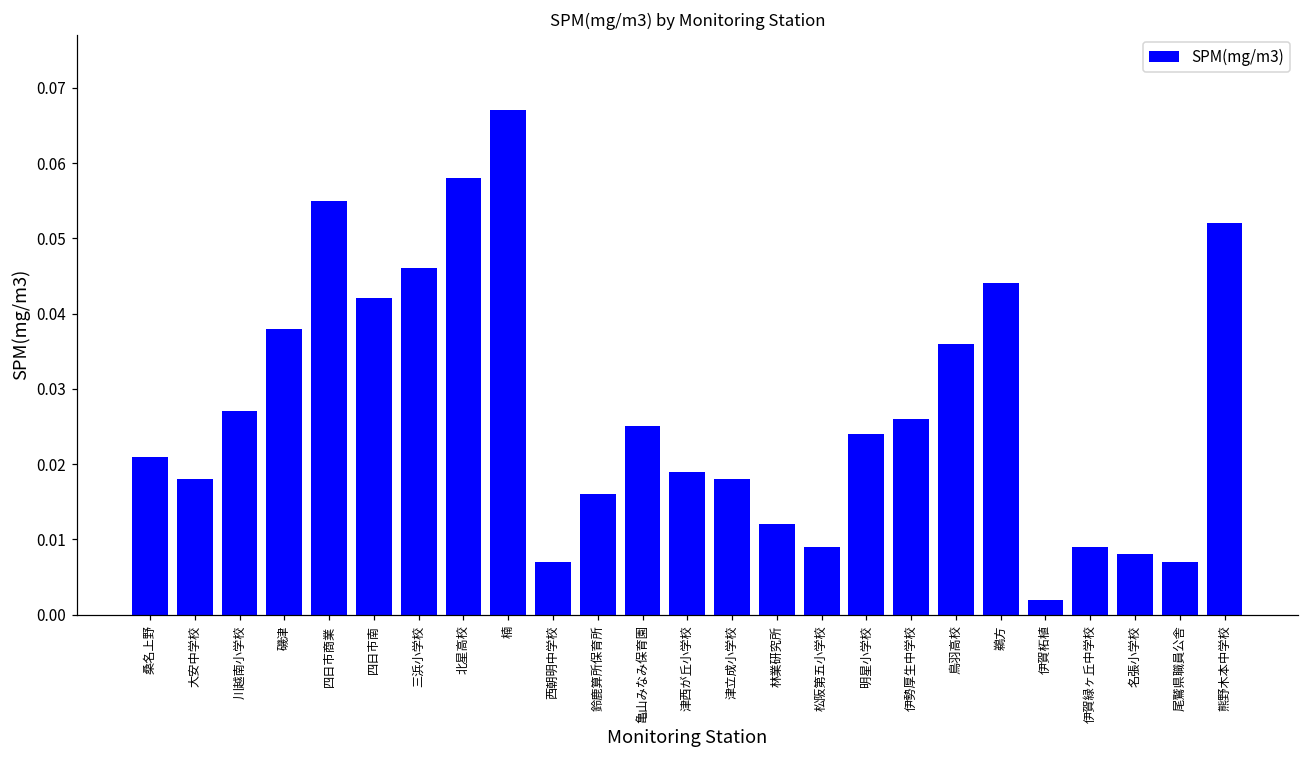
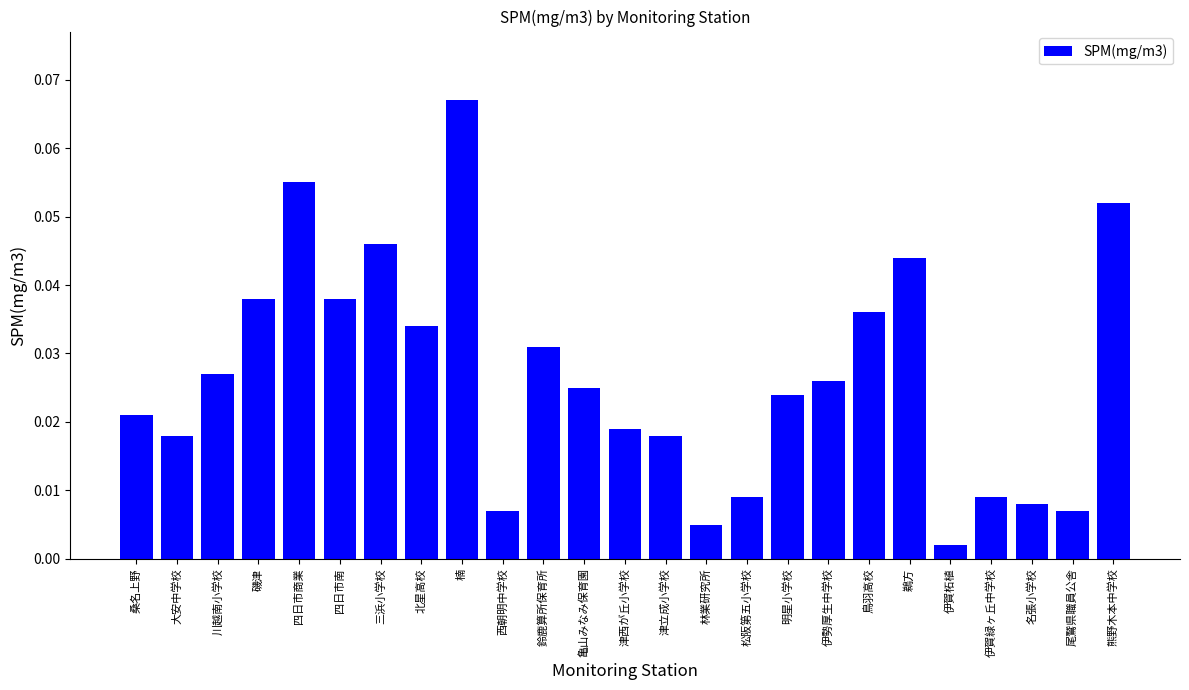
四日市南: 0.042 -> 0.038
北星高校: 0.058 -> 0.034
鈴鹿算所保育所: 0.016 -> 0.031
林業研究所: 0.012 -> 0.005
